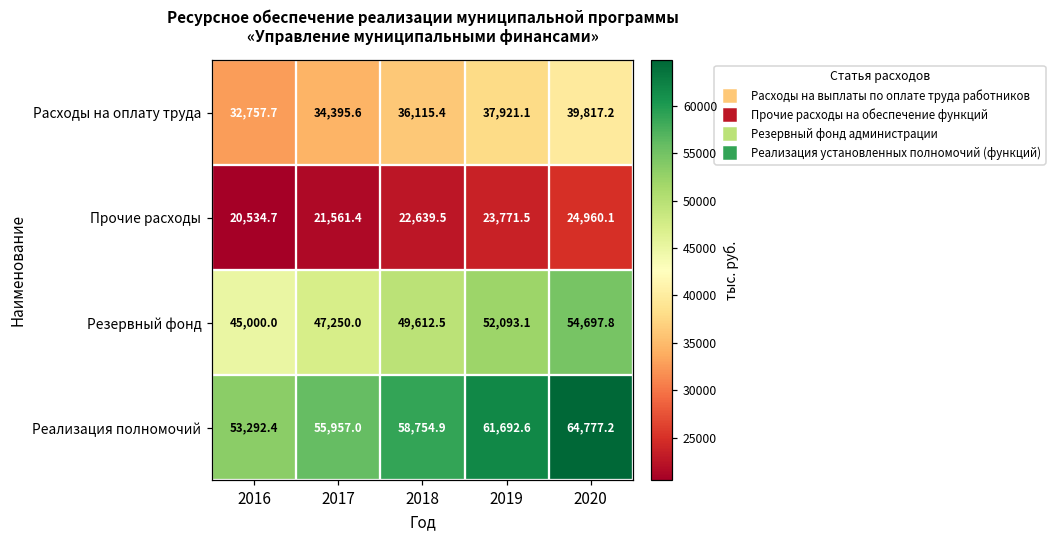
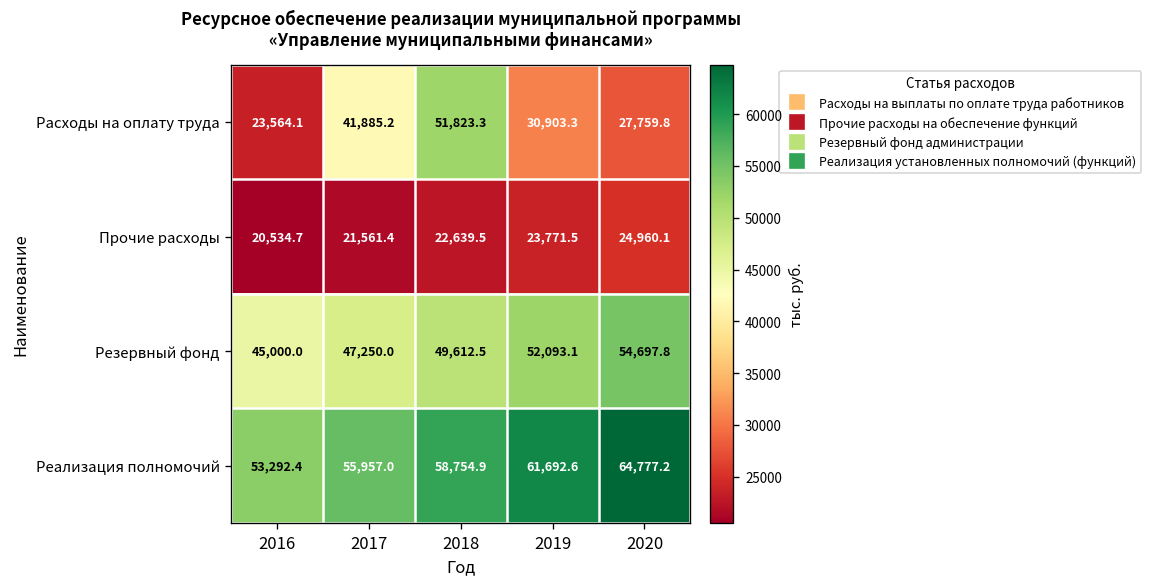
Расходы на оплату труда, 2016: 32,757.7 -> 23,564.1
Расходы на оплату труда, 2017: 34,395.6 -> 41,885.2
Расходы на оплату труда, 2018: 36,115.4 -> 51,823.3
Расходы на оплату труда, 2019: 37,921.1 -> 30,903.3
Расходы на оплату труда, 2020: 39,817.2 -> 27,759.8
